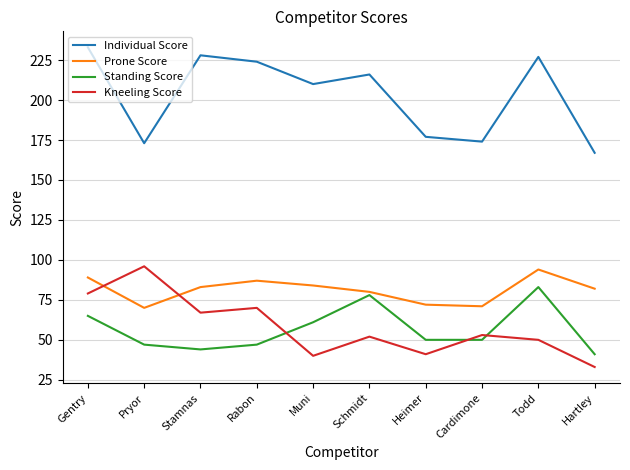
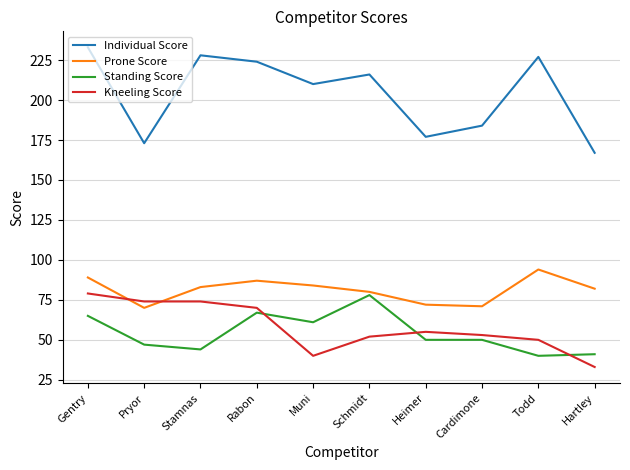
Kneeling Score, Pryor: 96 -> 74
Kneeling Score, Stamnas: 67 -> 74
Standing Score, Rabon: 47 -> 67
Kneeling Score, Heimer: 41 -> 55
Individual Score, Cardimone: 174 -> 184
Standing Score, Todd: 83 -> 40
